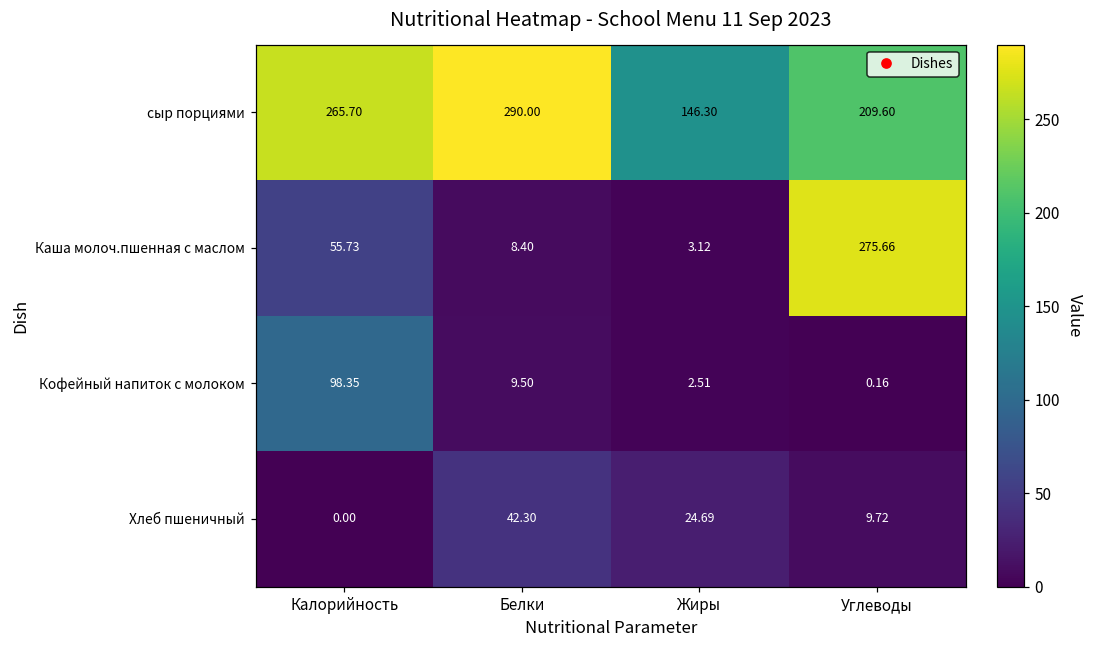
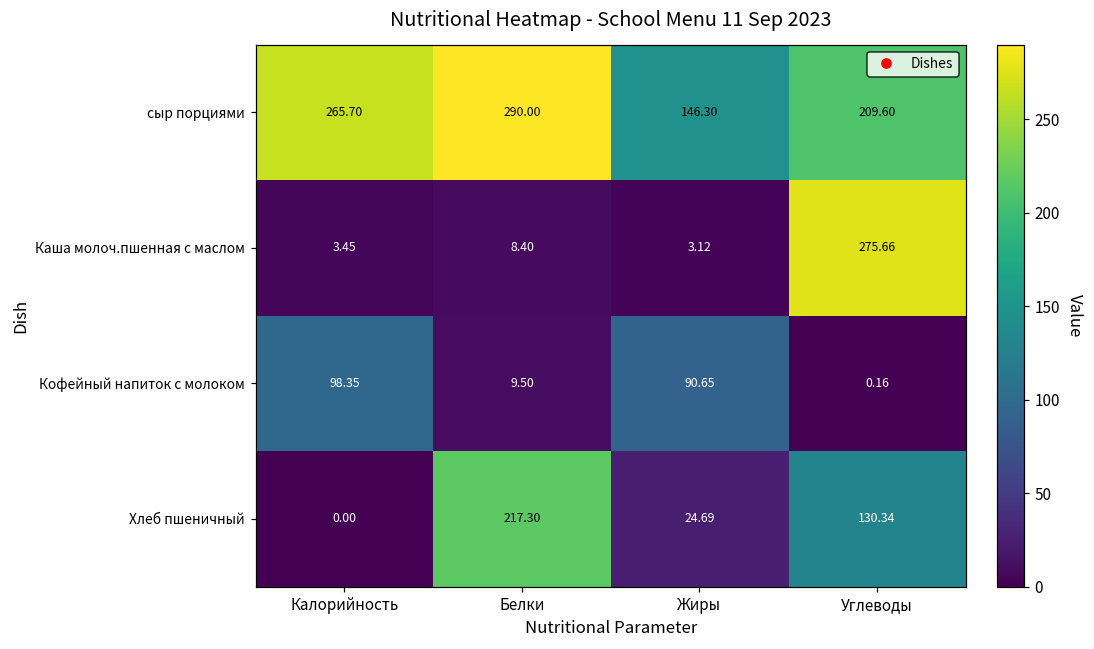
Каша молоч.пшенная с маслом, Калорийность: 55.73 -> 3.45
Кофейный напиток с молоком, Жиры: 2.51 -> 90.65
Хлеб пшеничный, Белки: 42.30 -> 217.30
Хлеб пшеничный, Углеводы: 9.72 -> 130.34
